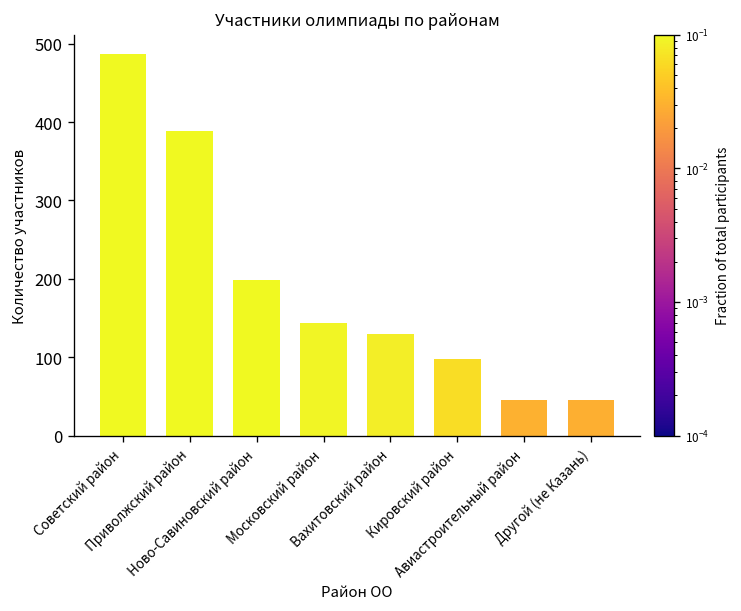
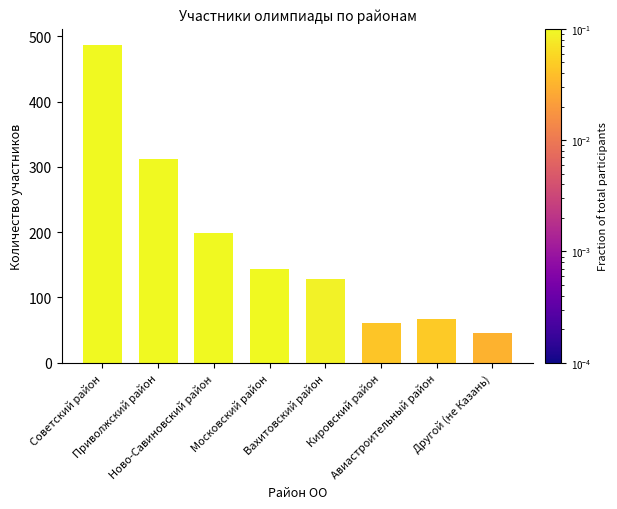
Приволжский район: 390 -> 310
Кировский район: 100 -> 60
Авиастроительный район: 50 -> 70
